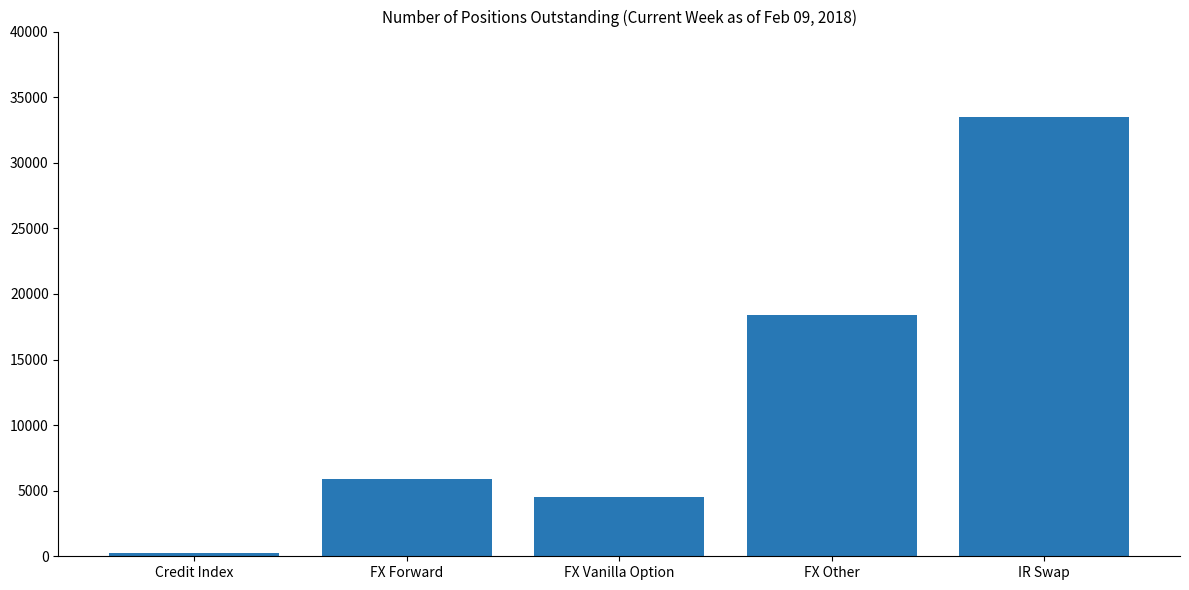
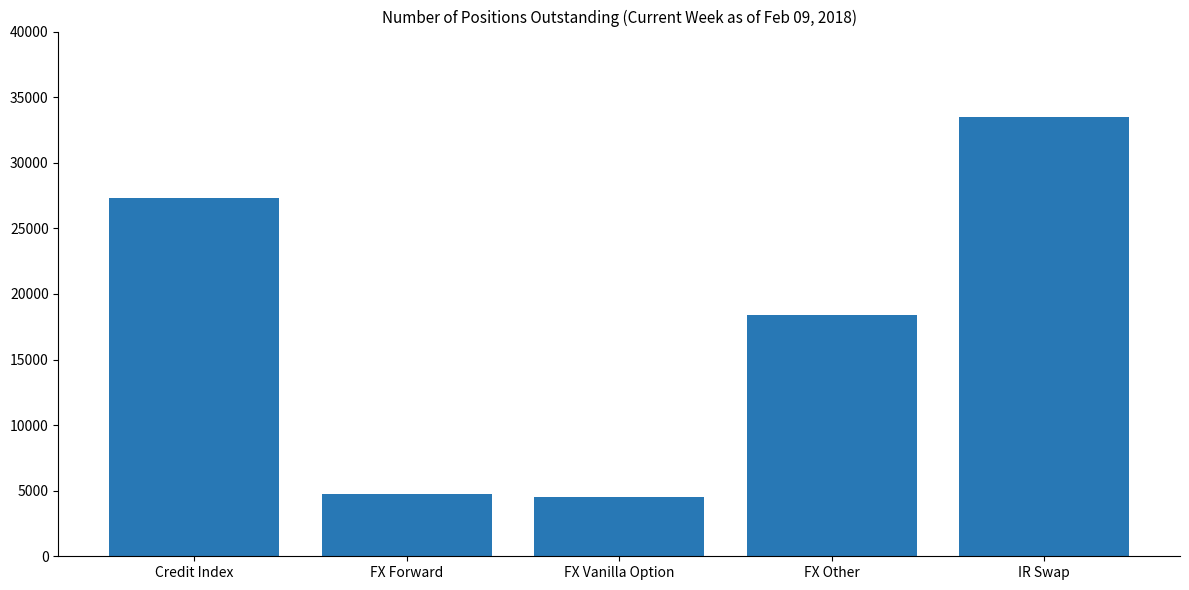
Credit Index: 200 -> 27300
FX Forward: 5900 -> 4700
